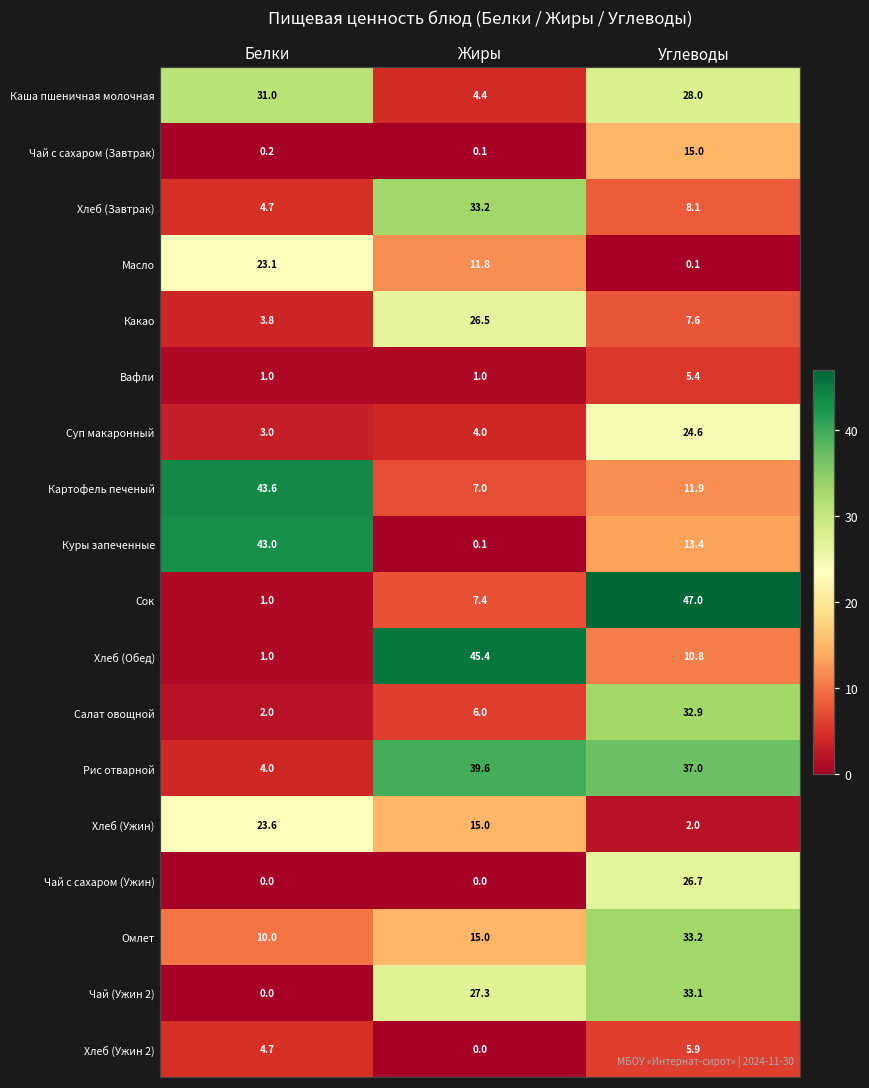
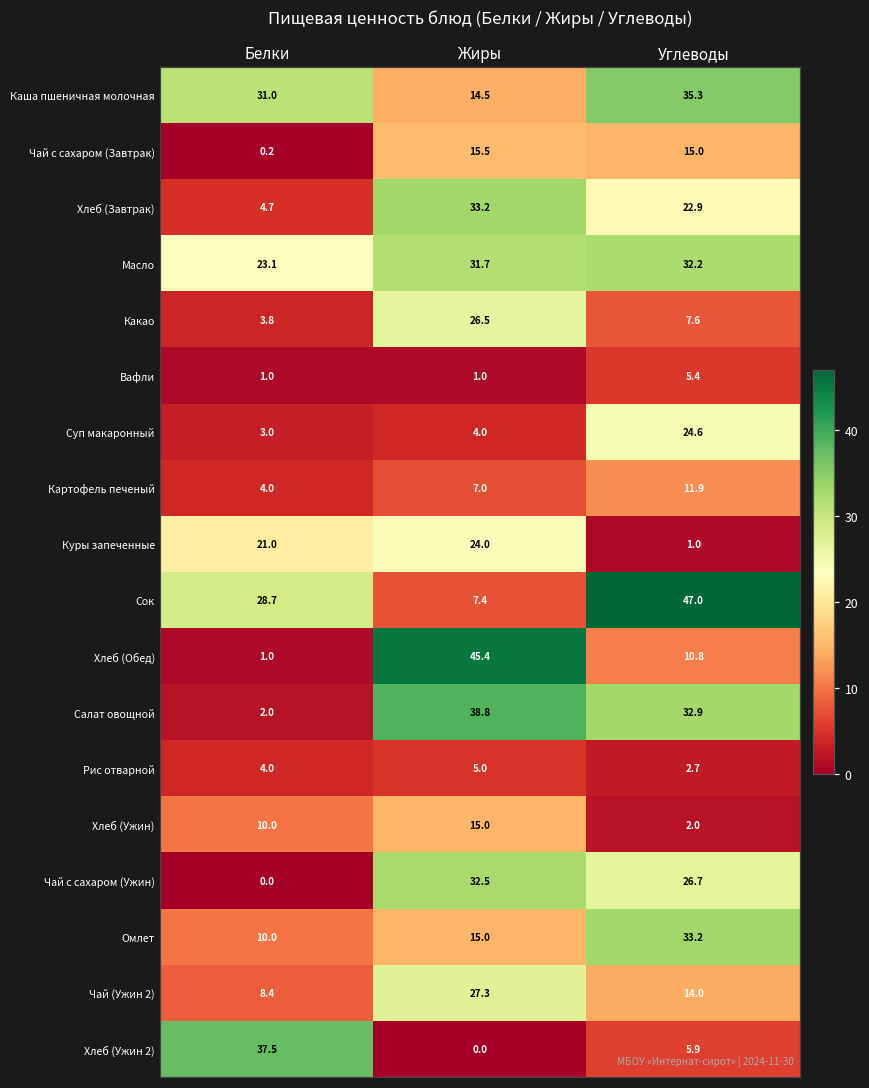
Каша пшеничная молочная, Жиры: 4.4 -> 14.5
Каша пшеничная молочная, Углеводы: 28.0 -> 35.3
Чай с сахаром (Завтрак), Жиры: 0.1 -> 15.5
Хлеб (Завтрак), Углеводы: 8.1 -> 22.9
Масло, Жиры: 11.8 -> 31.7
Масло, Углеводы: 0.1 -> 32.2
Картофель печеный, Белки: 43.6 -> 4.0
Куры запеченные, Белки: 43.0 -> 21.0
Куры запеченные, Жиры: 0.1 -> 24.0
Куры запеченные, Углеводы: 13.4 -> 1.0
Сок, Белки: 1.0 -> 28.7
Салат овощной, Жиры: 6.0 -> 38.8
Рис отварной, Жиры: 39.6 -> 5.0
Рис отварной, Углеводы: 37.0 -> 2.7
Хлеб (Ужин), Белки: 23.6 -> 10.0
Чай с сахаром (Ужин), Жиры: 0.0 -> 32.5
Чай (Ужин 2), Белки: 0.0 -> 8.4
Чай (Ужин 2), Углеводы: 33.1 -> 14.0
Хлеб (Ужин 2), Белки: 4.7 -> 37.5
